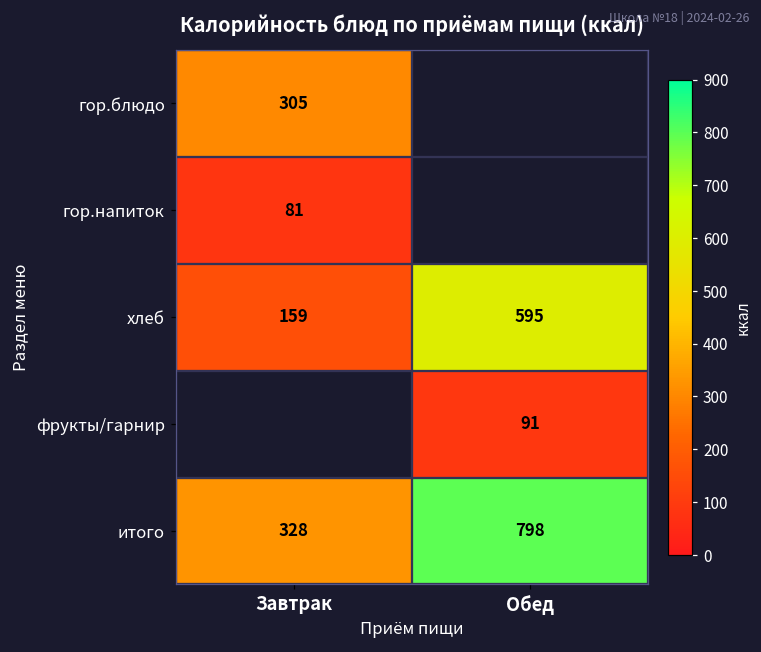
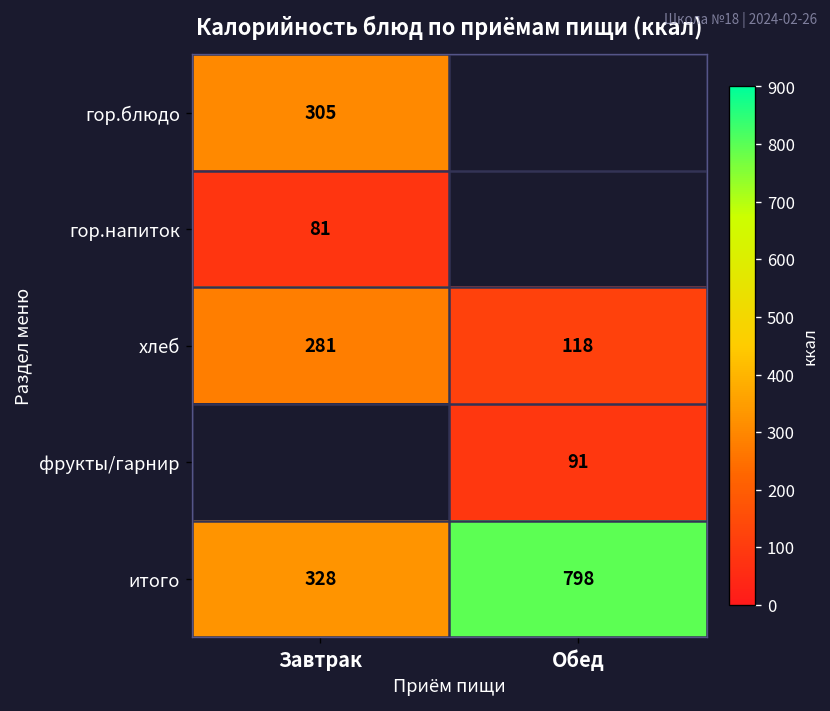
хлеб, Завтрак: 159 -> 281
хлеб, Обед: 595 -> 118
